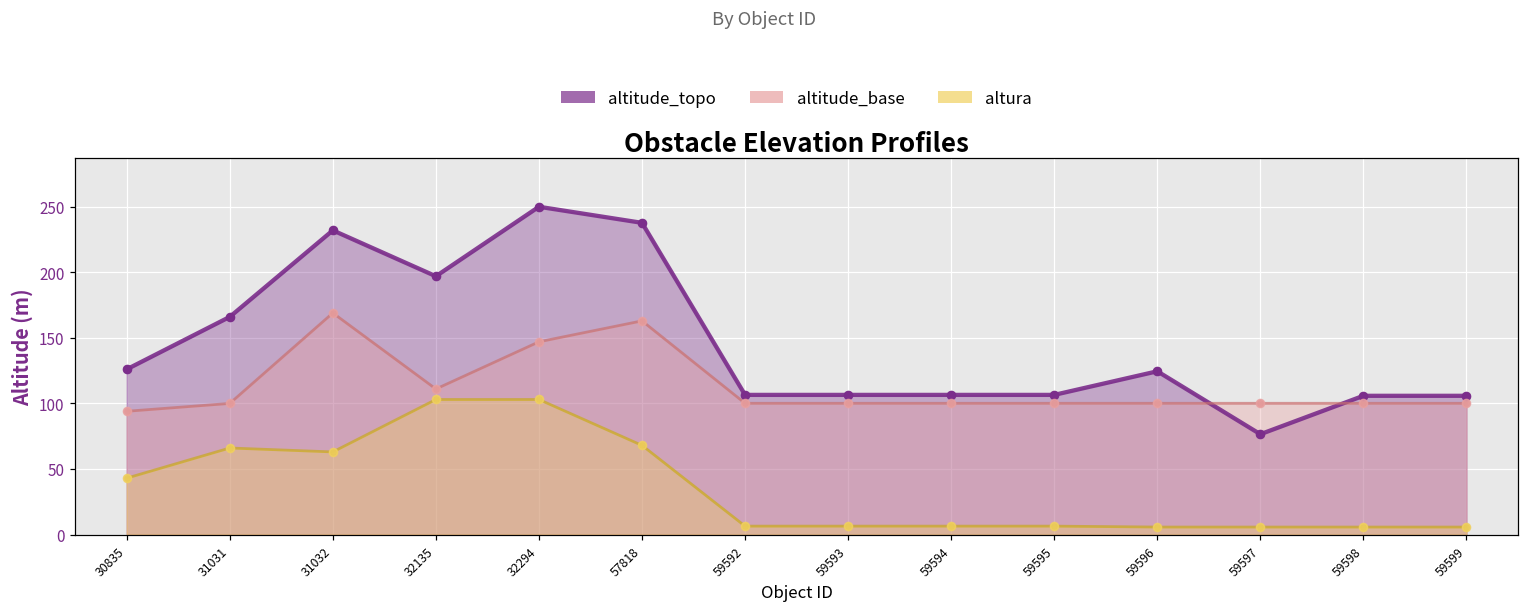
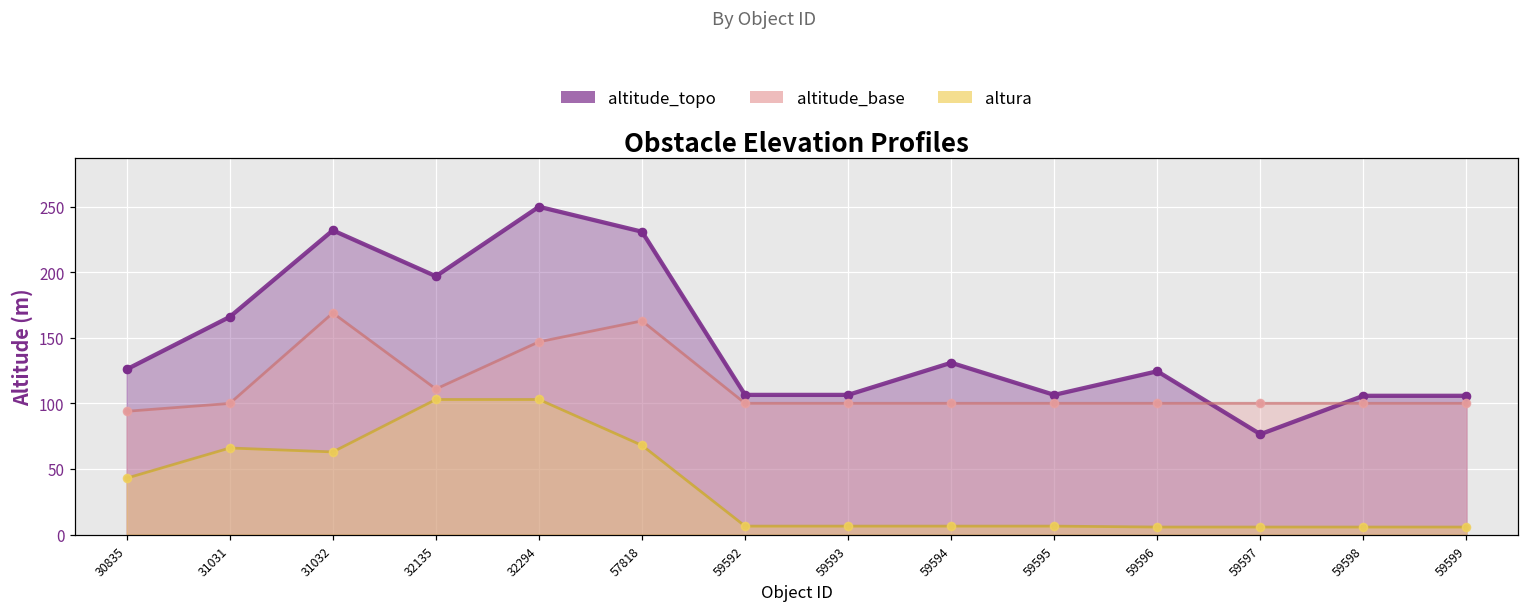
altitude_topo, 57818: 238 -> 231
altitude_topo, 59594: 107 -> 131
